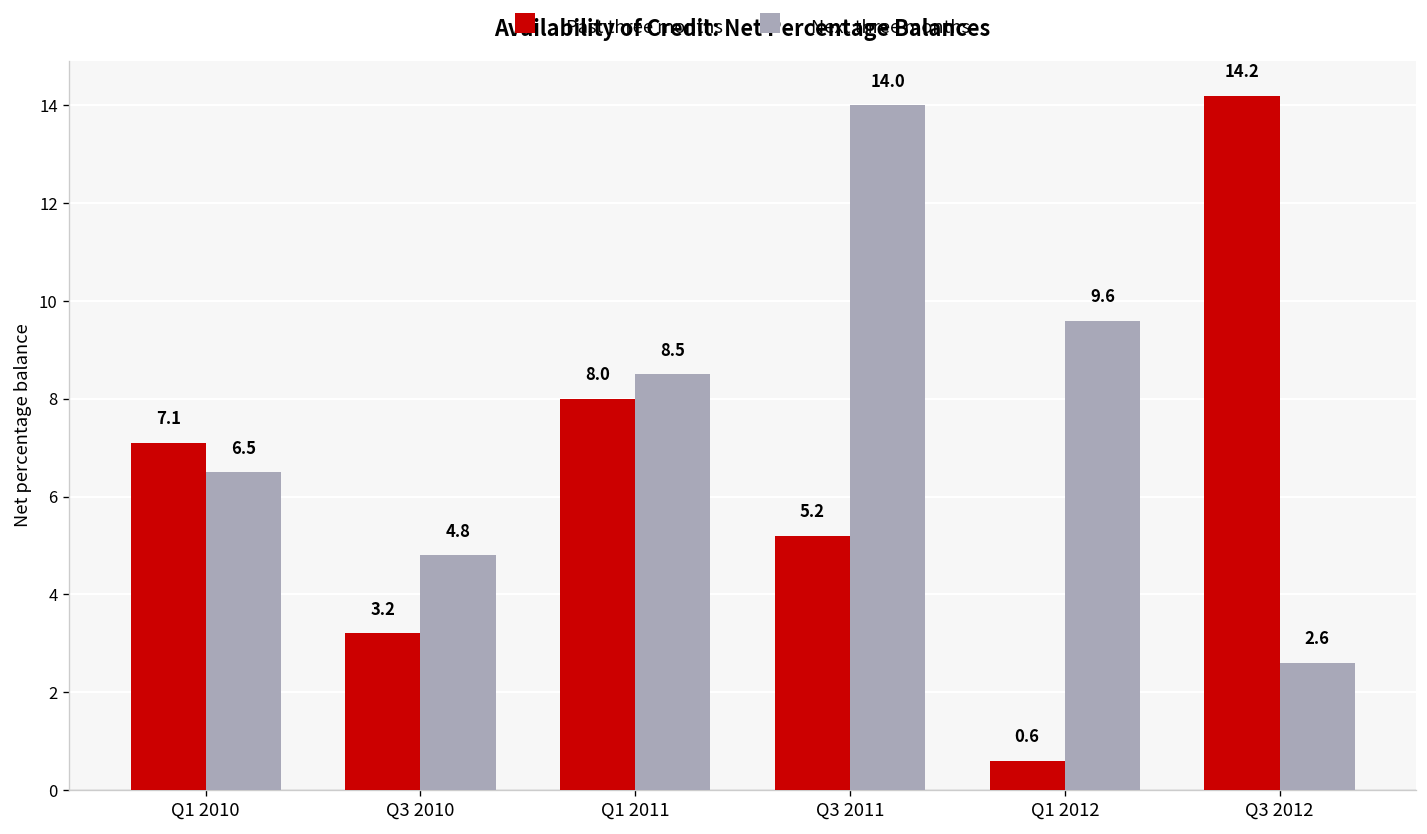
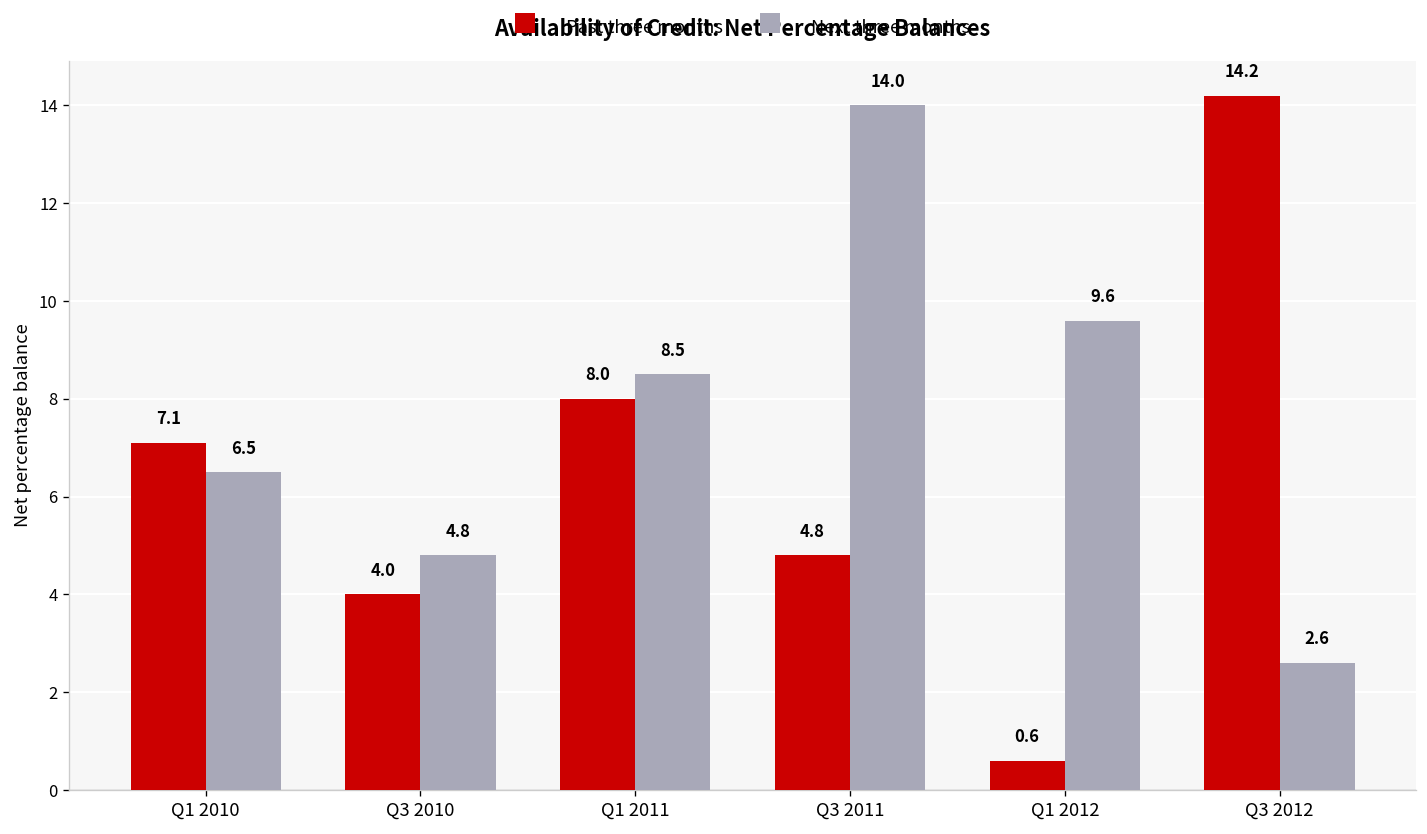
Past three months, Q3 2010: 3.2 -> 4.0
Past three months, Q3 2011: 5.2 -> 4.8
